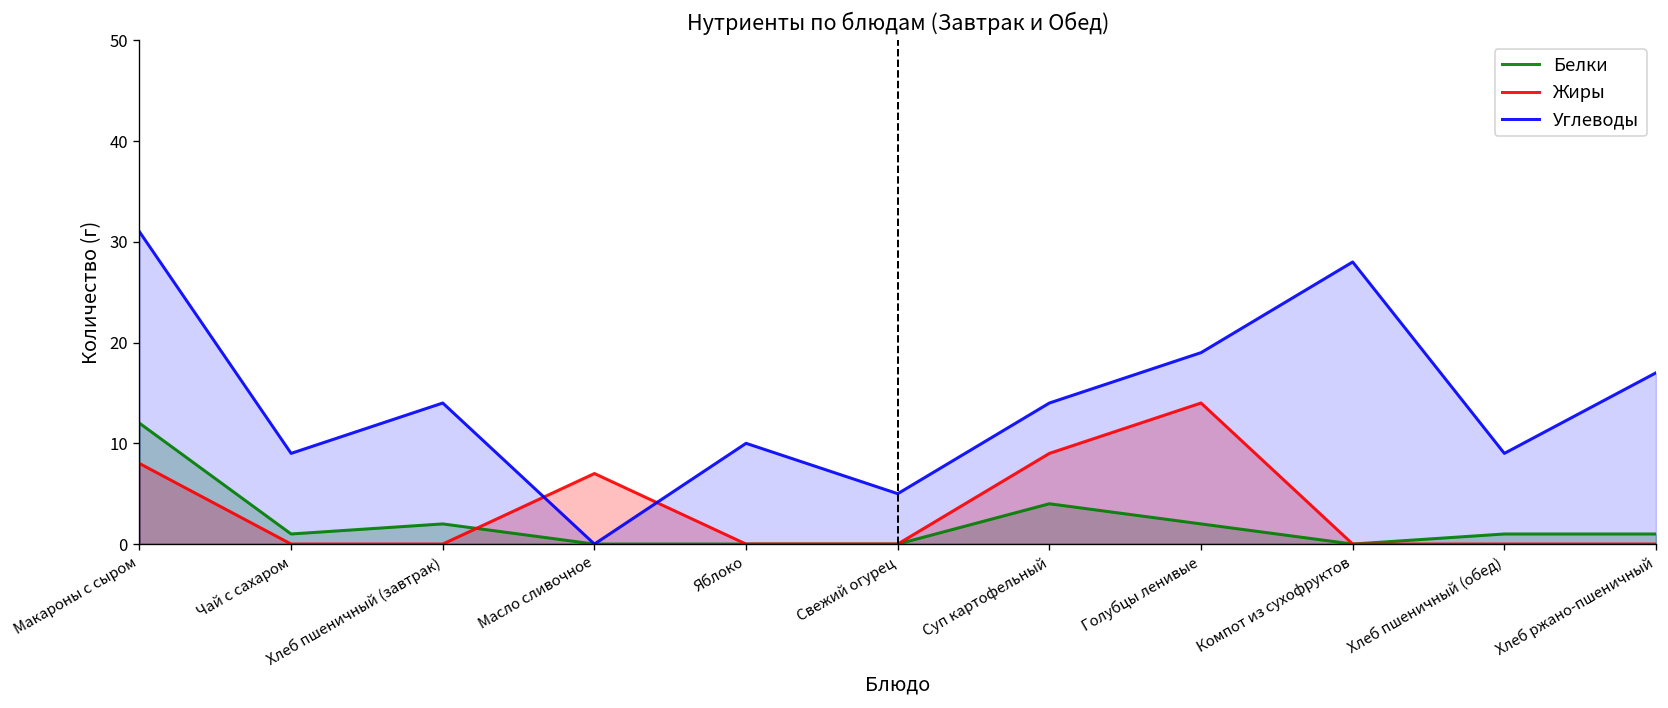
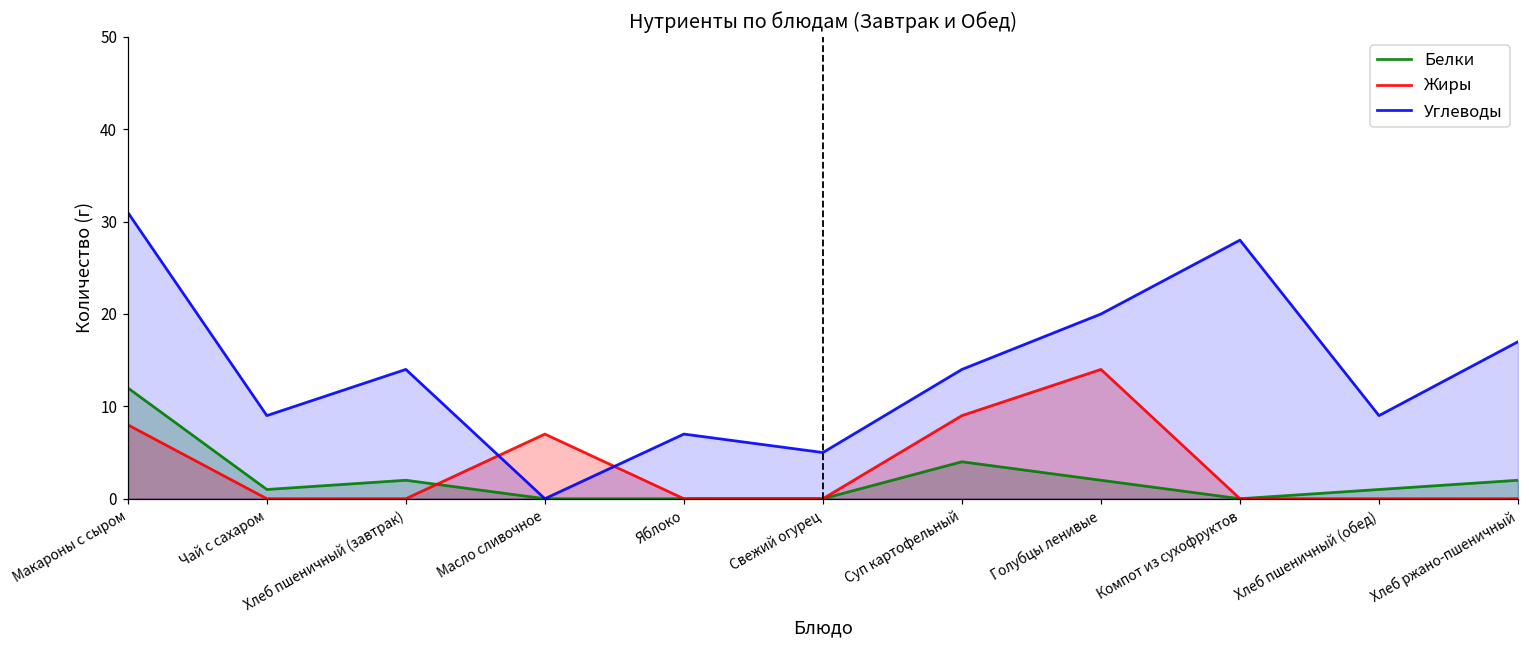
Углеводы, Яблоко: 10 -> 7
Углеводы, Голубцы ленивые: 19 -> 20
Белки, Хлеб ржано-пшеничный: 1 -> 2
